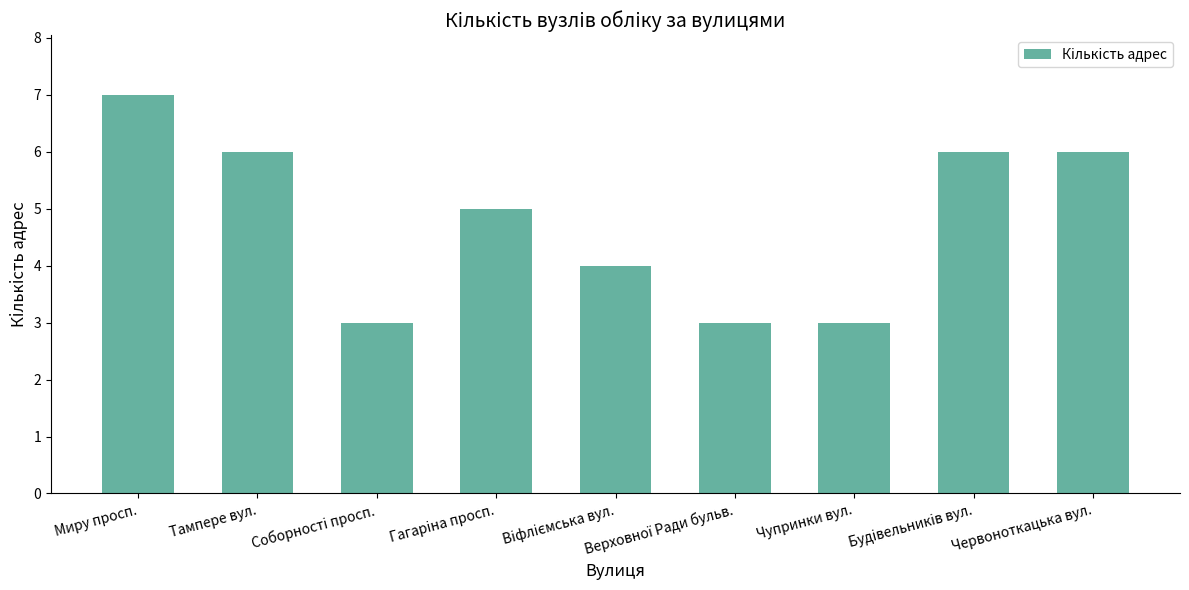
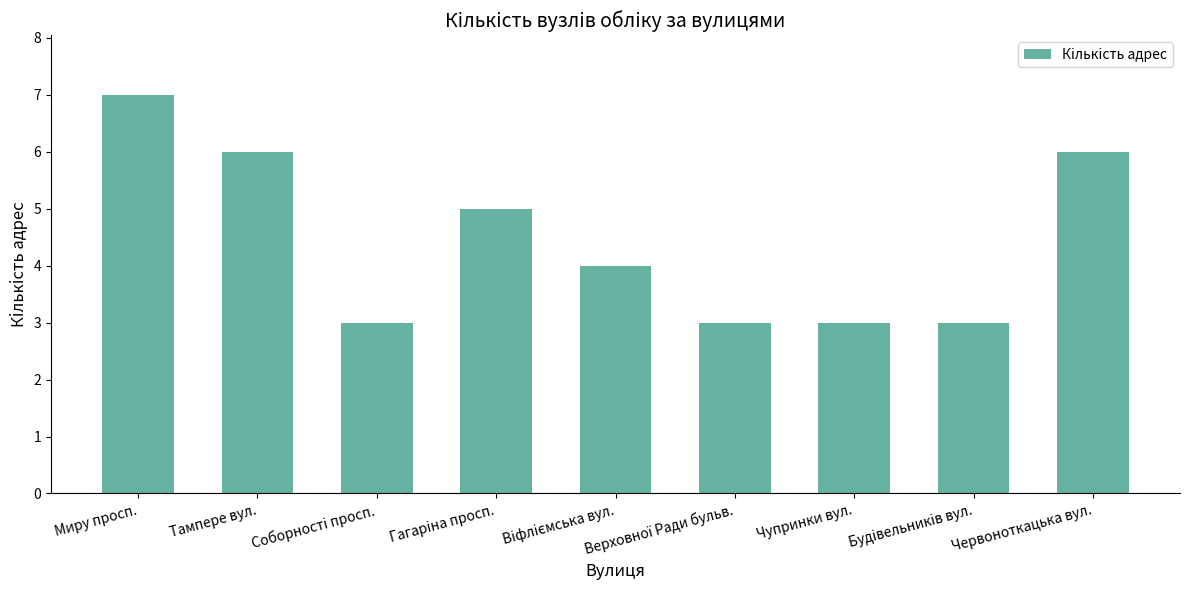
Будівельників вул.: 6 -> 3
